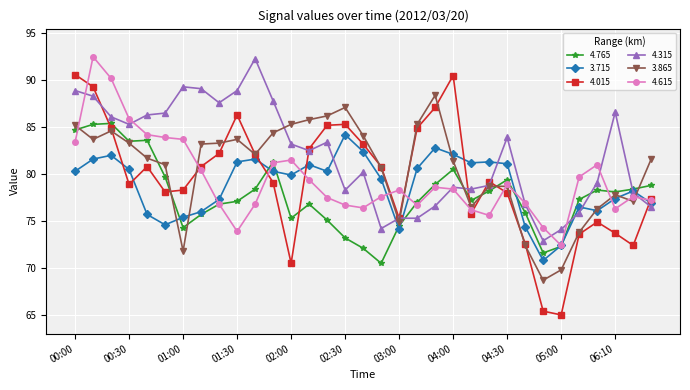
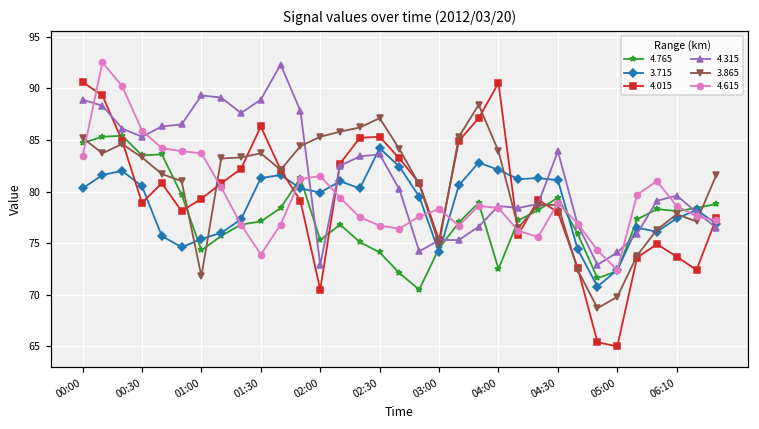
4.015, 01:00: 78 -> 79
4.315, 02:00: 83 -> 73
4.765, 02:30: 73 -> 74
4.315, 02:30: 78 -> 84
4.765, 04:00: 81 -> 73
3.865, 04:00: 81 -> 84
4.315, 06:10: 87 -> 80
4.615, 06:10: 76 -> 79
